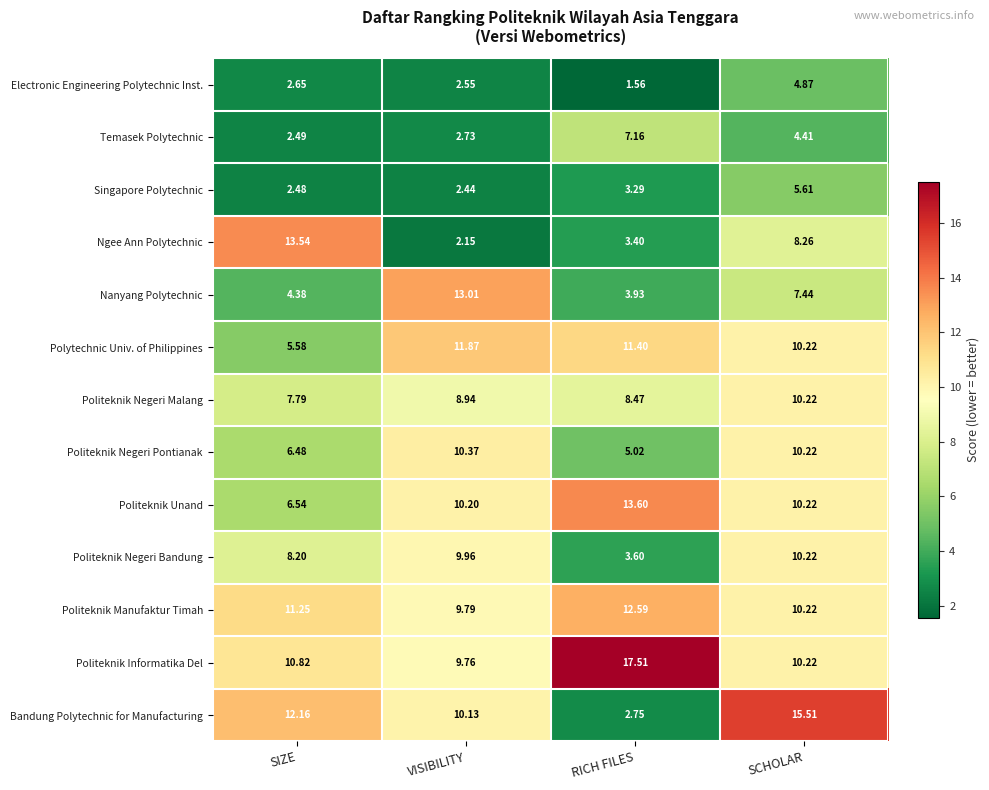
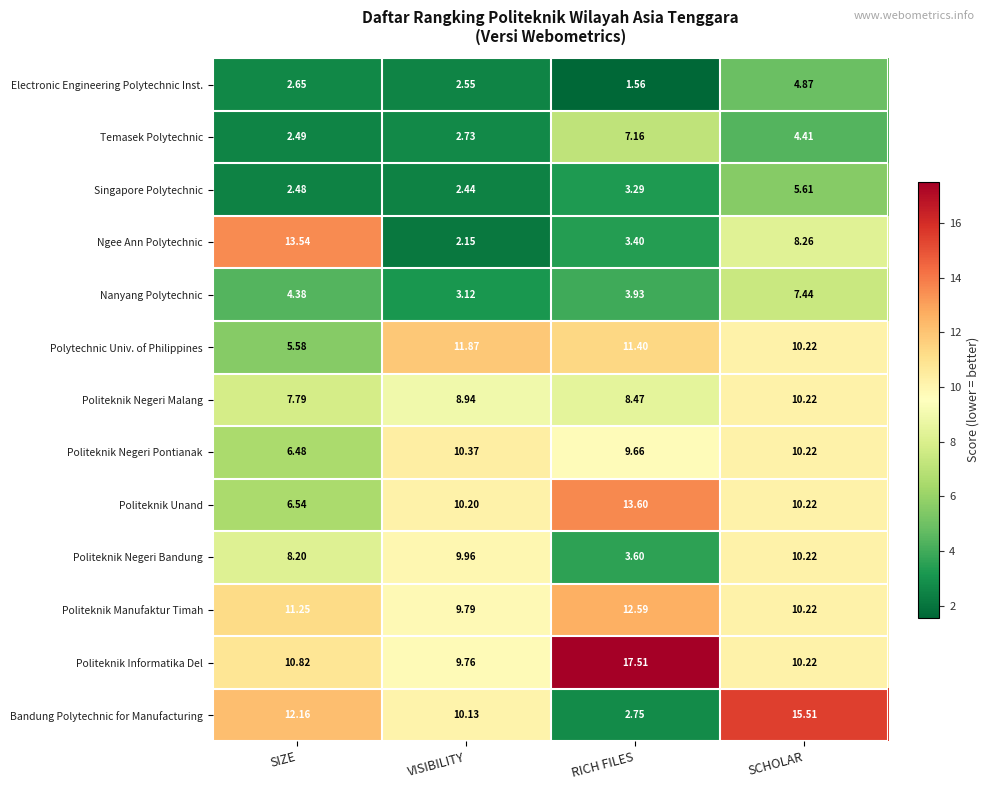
Nanyang Polytechnic, VISIBILITY: 13.01 -> 3.12
Politeknik Negeri Pontianak, RICH FILES: 5.02 -> 9.66
